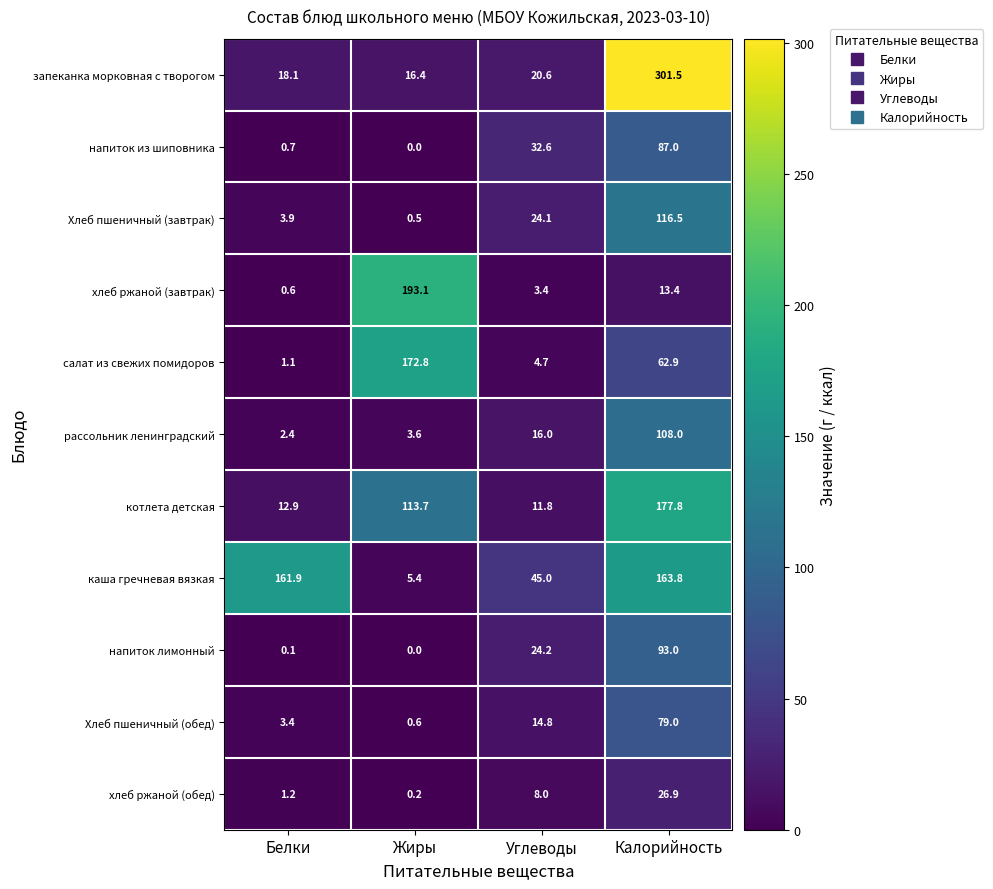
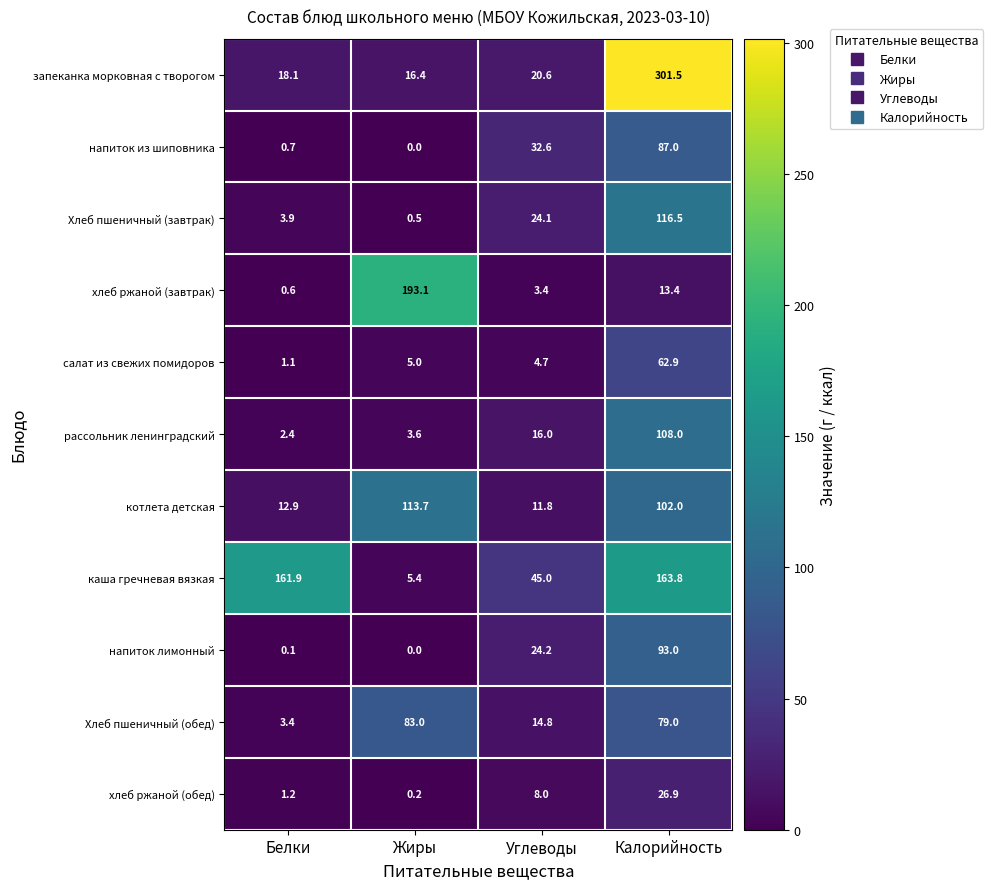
салат из свежих помидоров, Жиры: 172.8 -> 5.0
котлета детская, Калорийность: 177.8 -> 102.0
Хлеб пшеничный (обед), Жиры: 0.6 -> 83.0
